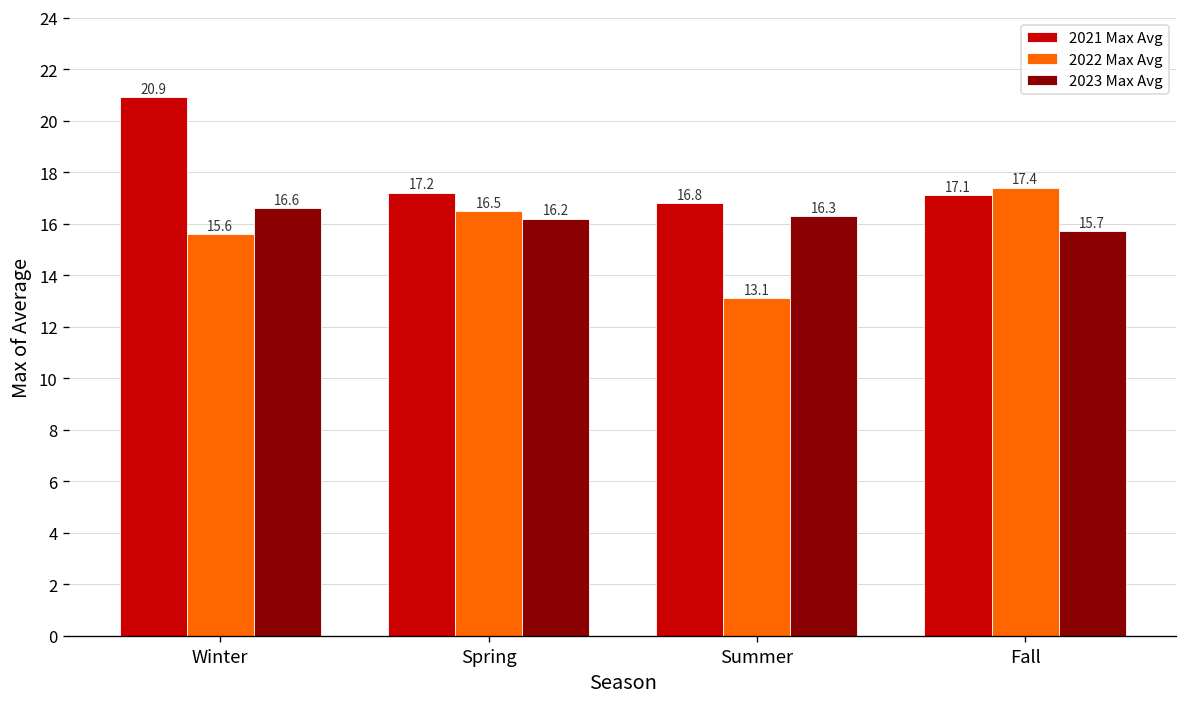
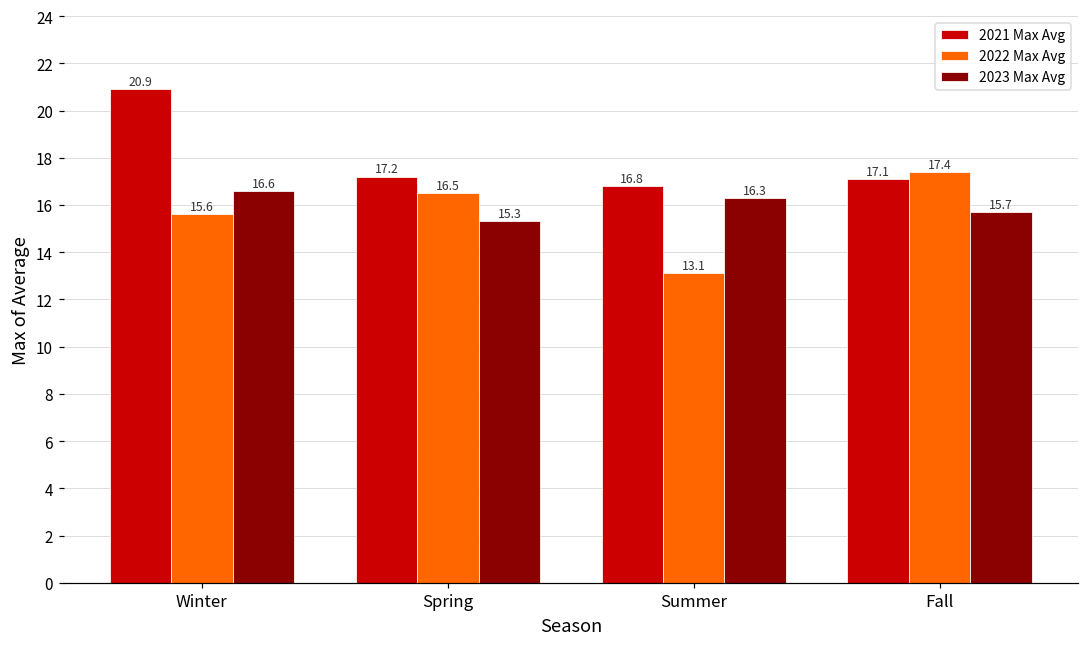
2023 Max Avg, Spring: 16.2 -> 15.3
